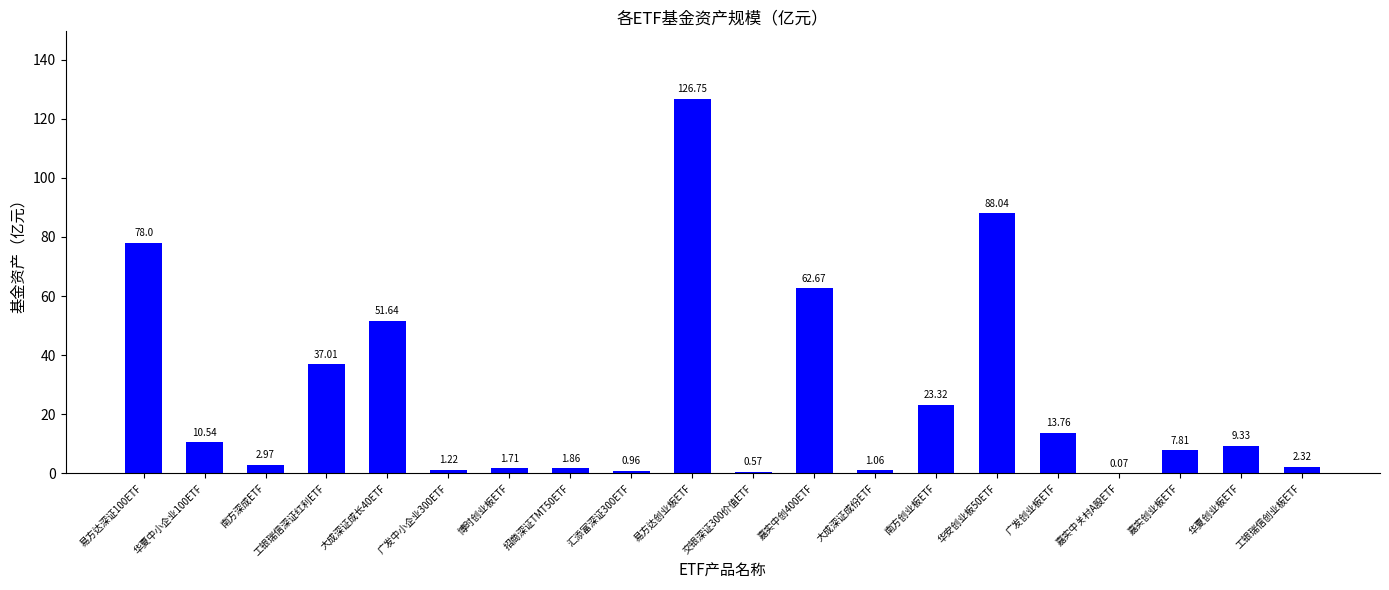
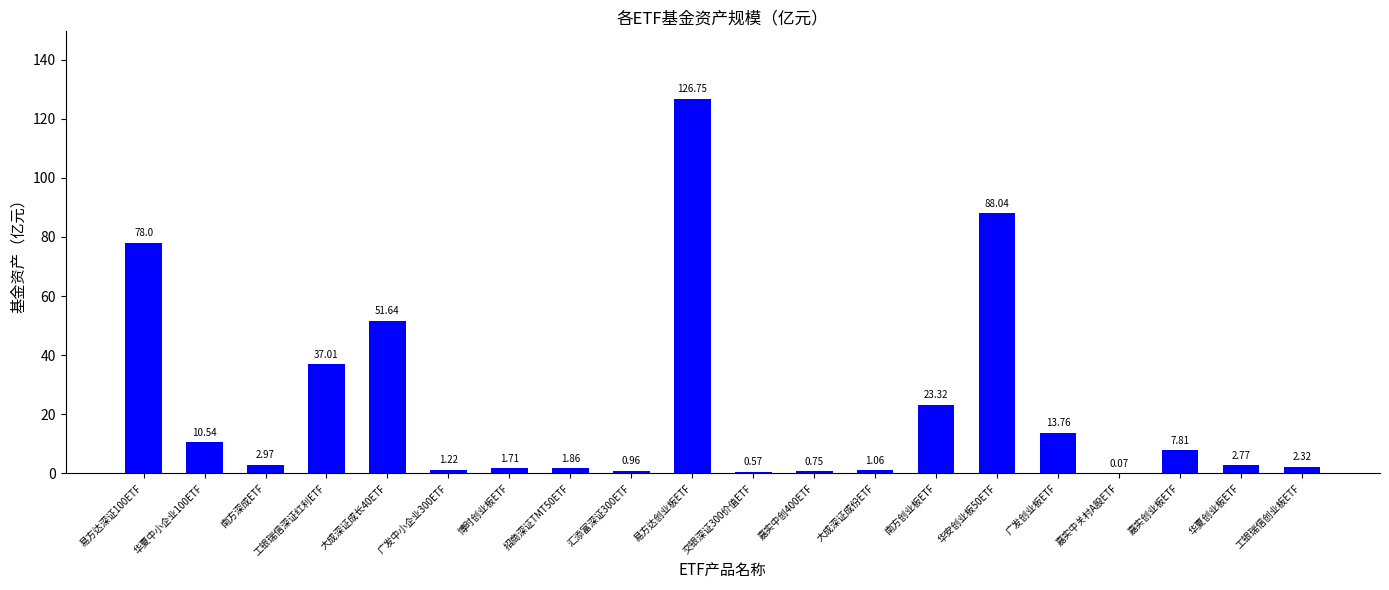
嘉实中创400ETF: 62.67 -> 0.75
华夏创业板ETF: 9.33 -> 2.77
